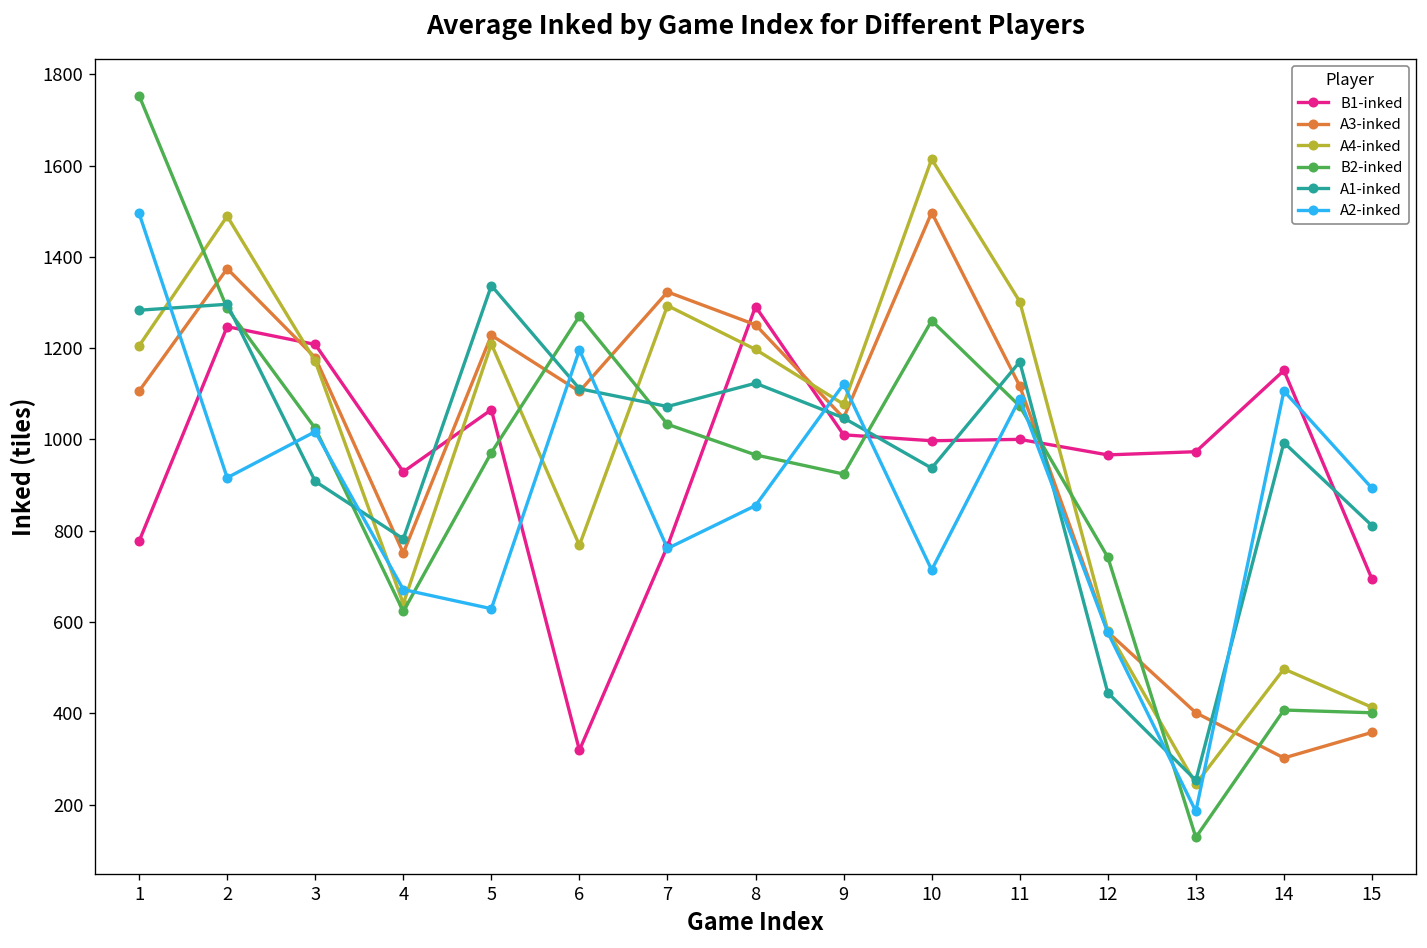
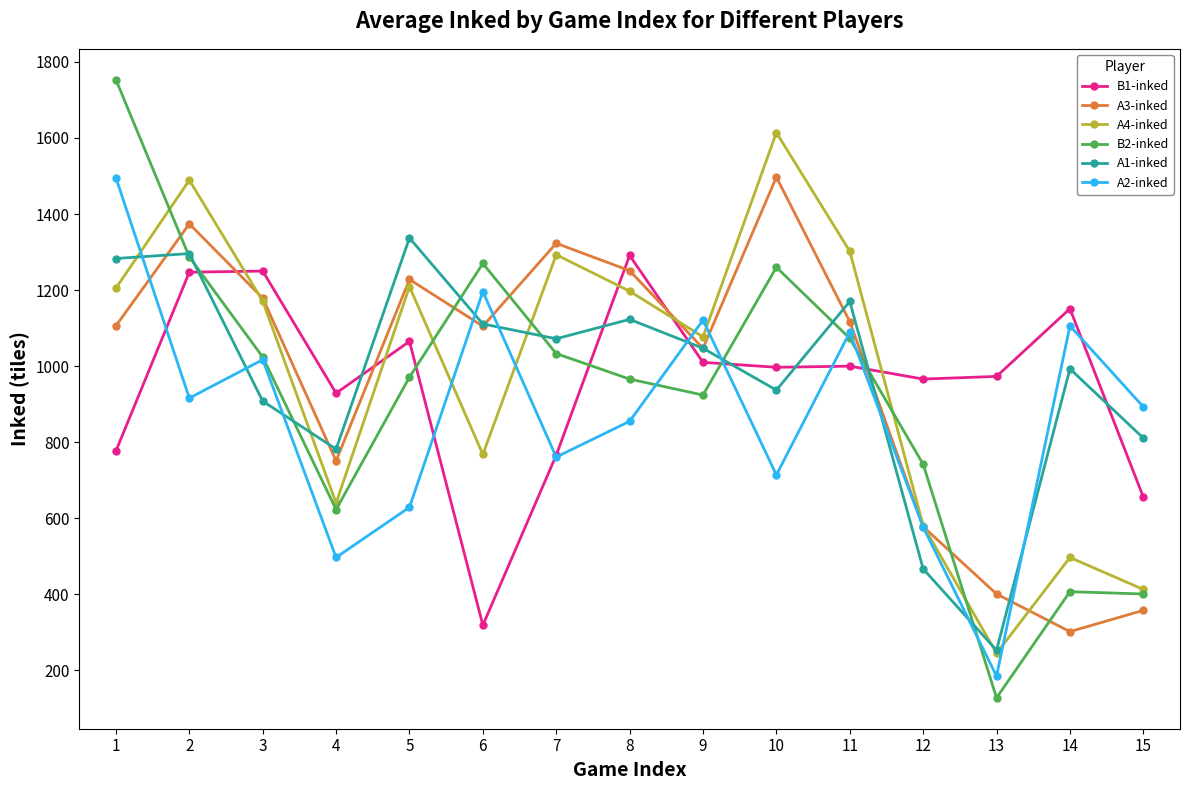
B1-inked, 3: 1210 -> 1250
A2-inked, 4: 670 -> 500
A1-inked, 12: 450 -> 470
B1-inked, 15: 690 -> 660
